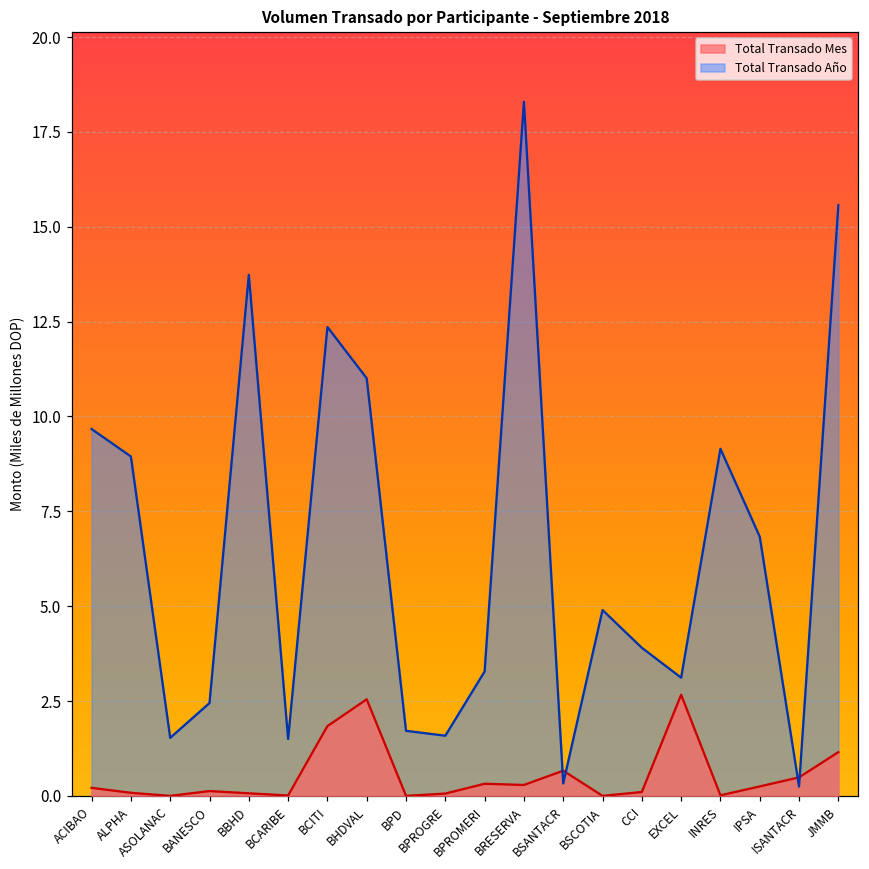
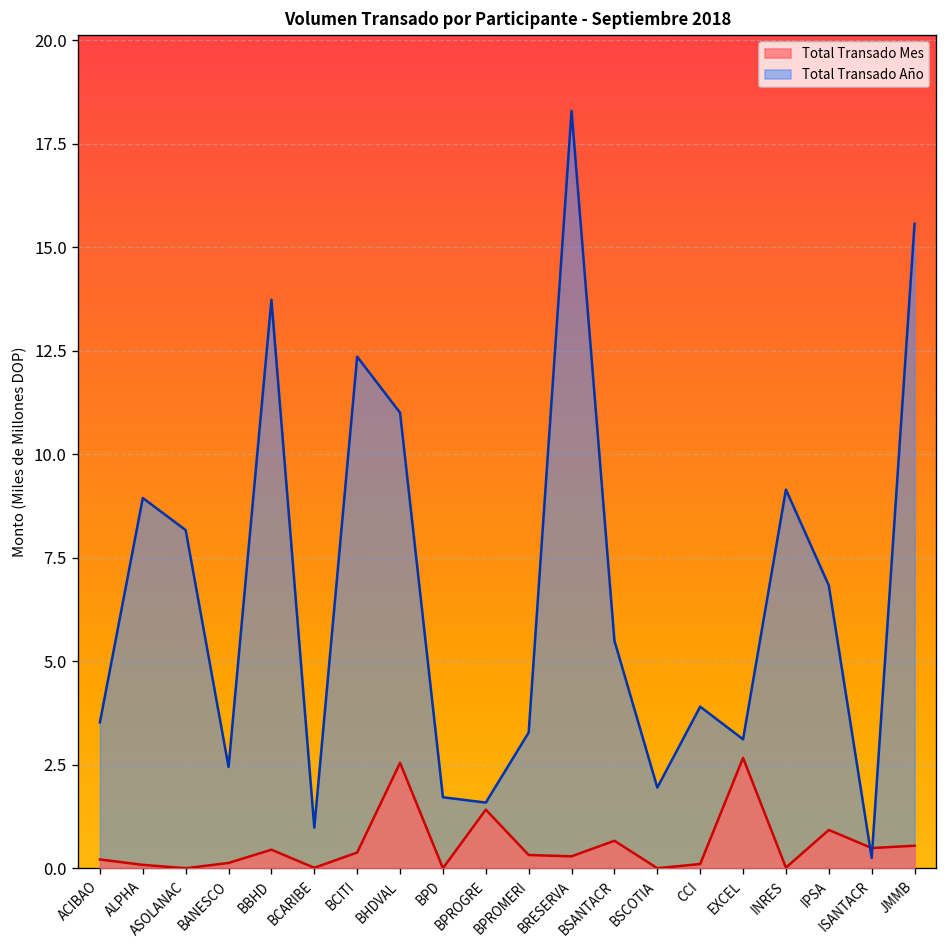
Total Transado Año, ACIBAO: 9.7 -> 3.5
Total Transado Año, ASOLANAC: 1.5 -> 8.2
Total Transado Mes, BBHD: 0.1 -> 0.4
Total Transado Año, BCARIBE: 1.5 -> 1.0
Total Transado Mes, BCITI: 1.8 -> 0.4
Total Transado Mes, BPROGRE: 0.1 -> 1.4
Total Transado Año, BSANTACR: 0.3 -> 5.5
Total Transado Año, BSCOTIA: 4.9 -> 1.9
Total Transado Mes, IPSA: 0.2 -> 0.9
Total Transado Mes, JMMB: 1.2 -> 0.5
